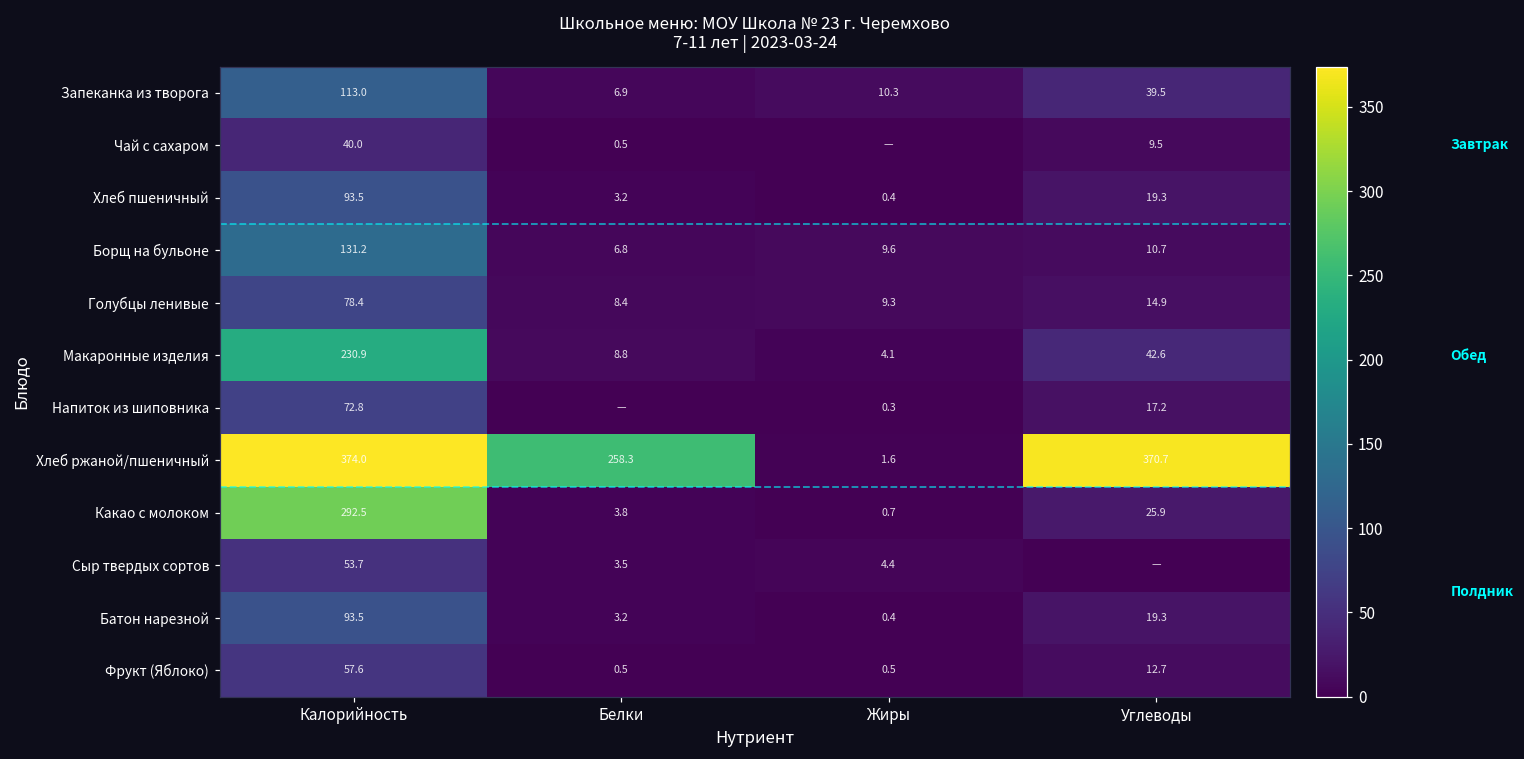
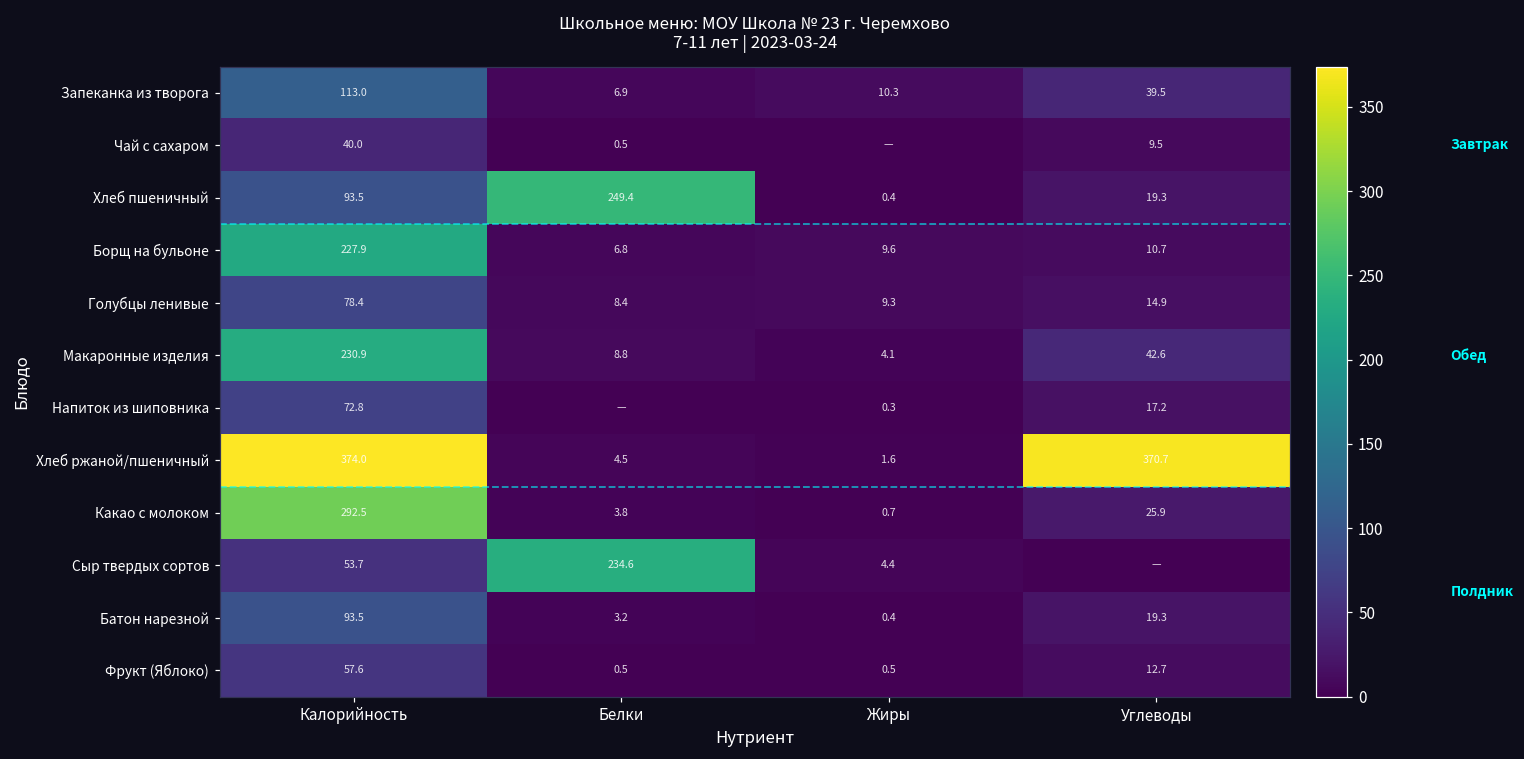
Хлеб пшеничный, Белки: 3.2 -> 249.4
Борщ на бульоне, Калорийность: 131.2 -> 227.9
Хлеб ржаной/пшеничный, Белки: 258.3 -> 4.5
Сыр твердых сортов, Белки: 3.5 -> 234.6
